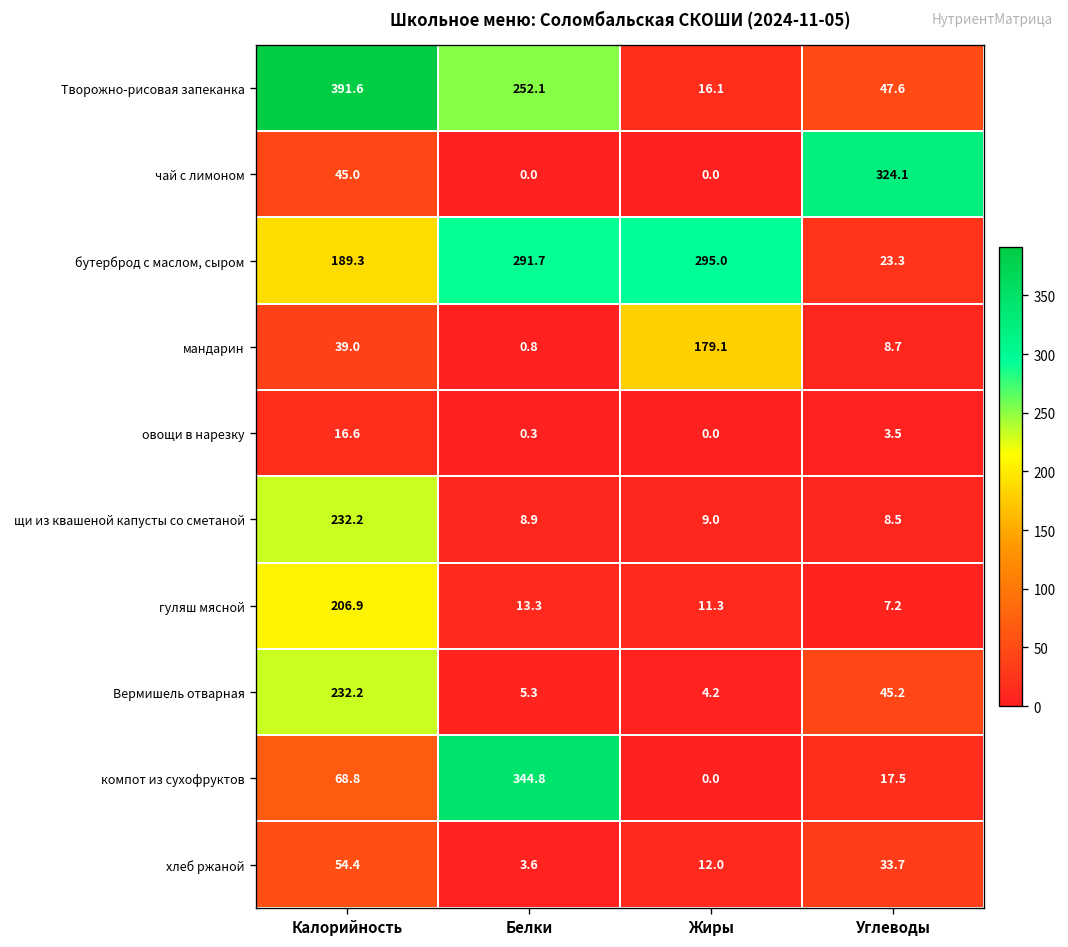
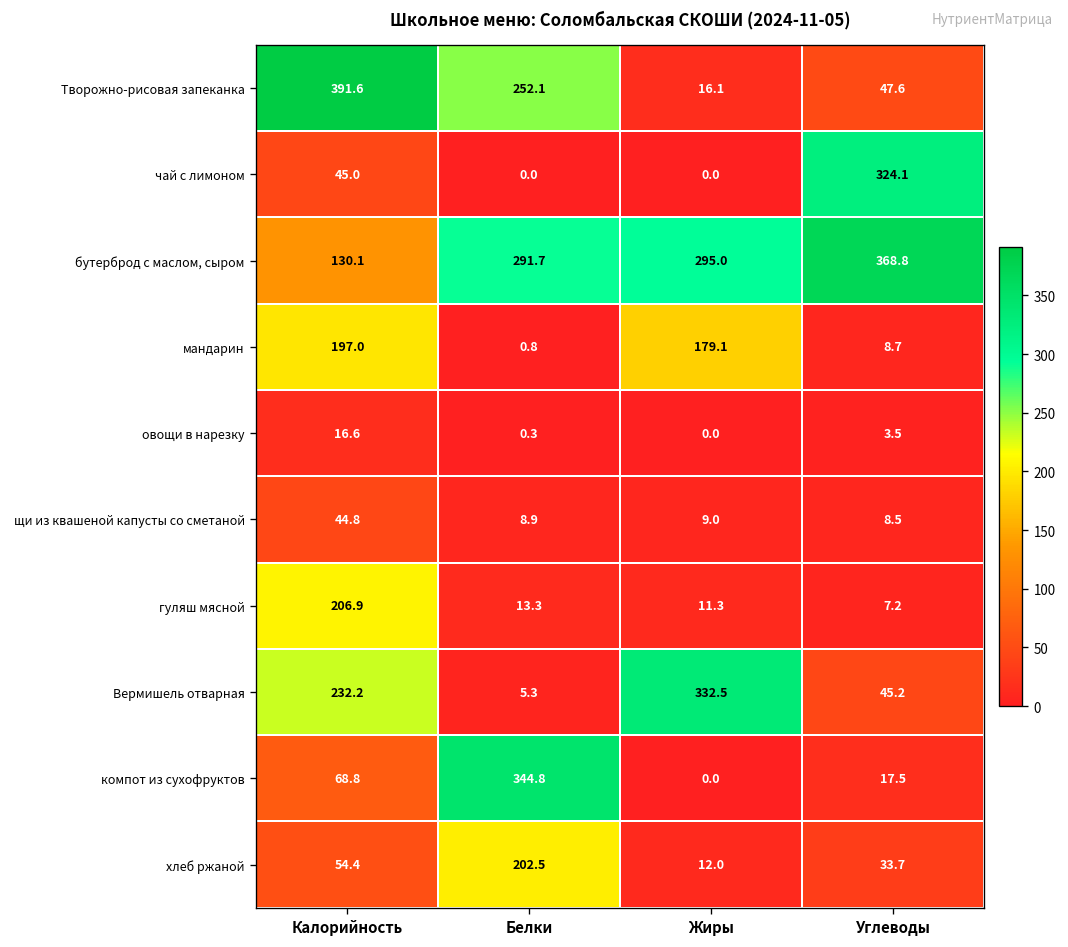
бутерброд с маслом, сыром, Калорийность: 189.3 -> 130.1
бутерброд с маслом, сыром, Углеводы: 23.3 -> 368.8
мандарин, Калорийность: 39.0 -> 197.0
щи из квашеной капусты со сметаной, Калорийность: 232.2 -> 44.8
Вермишель отварная, Жиры: 4.2 -> 332.5
хлеб ржаной, Белки: 3.6 -> 202.5
